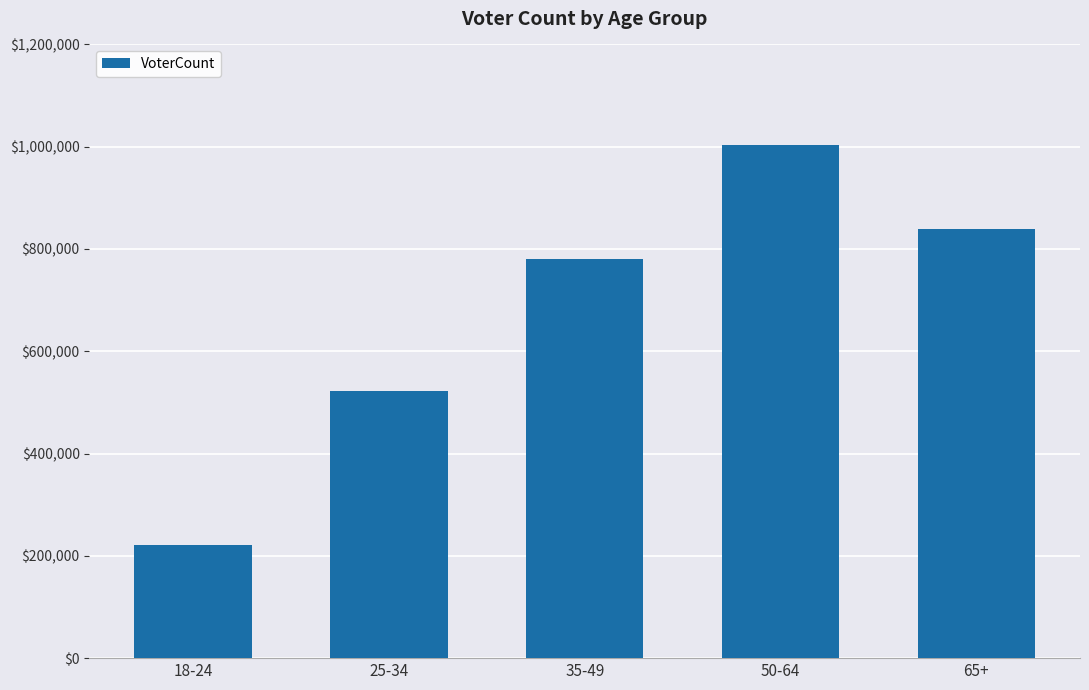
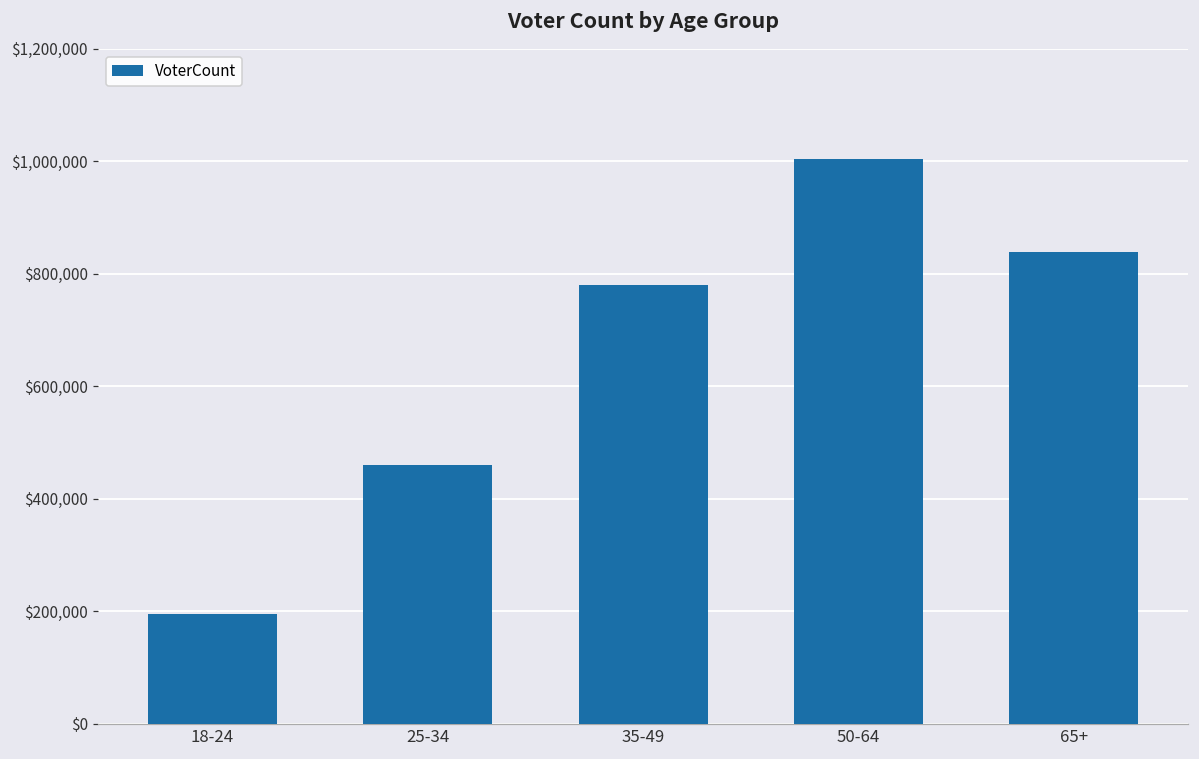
18-24: $220,000 -> $200,000
25-34: $520,000 -> $460,000
